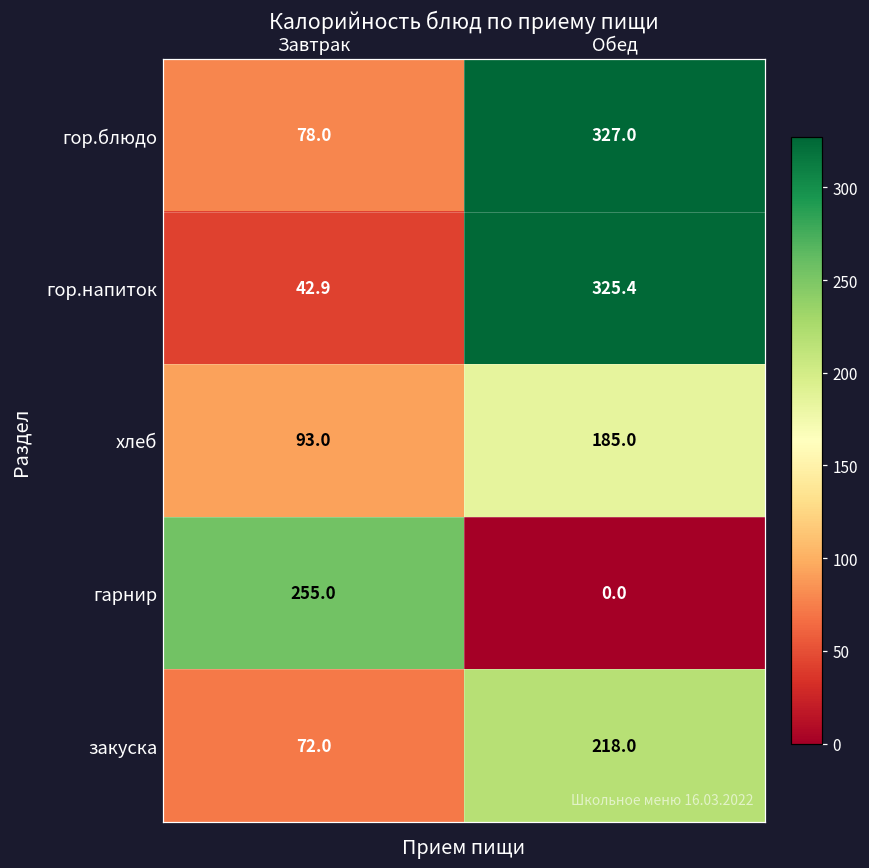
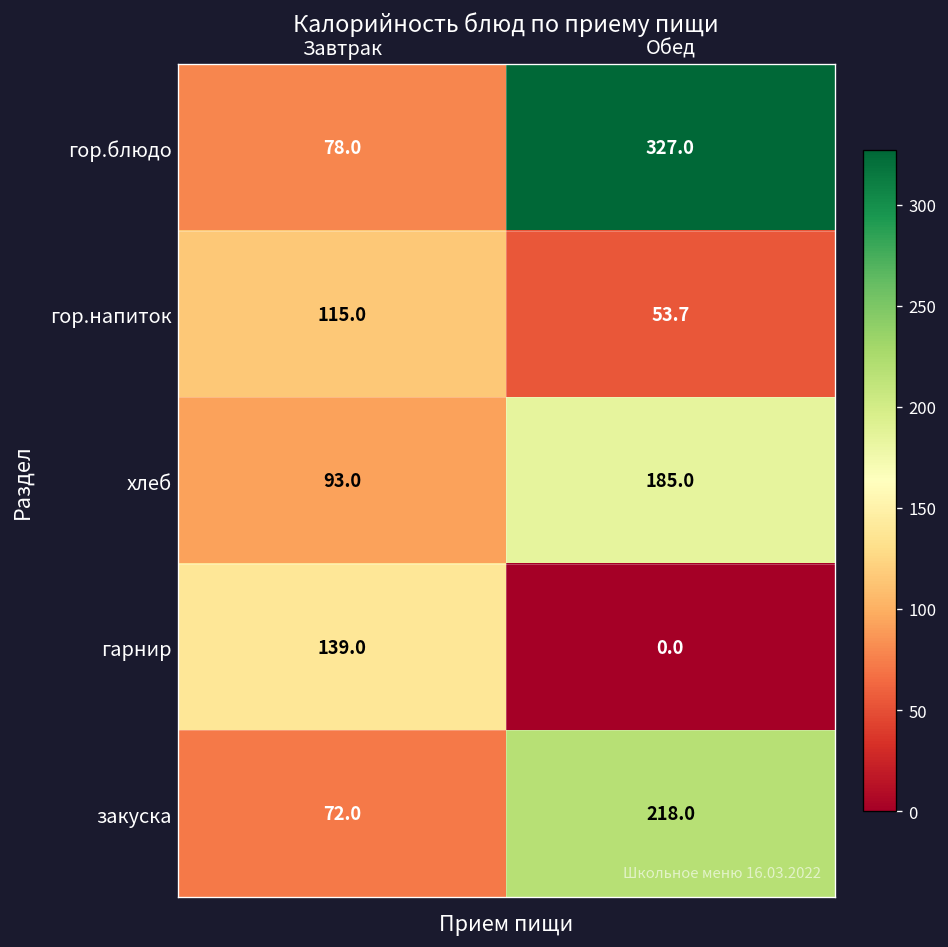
гор.напиток, Завтрак: 42.9 -> 115.0
гор.напиток, Обед: 325.4 -> 53.7
гарнир, Завтрак: 255.0 -> 139.0
